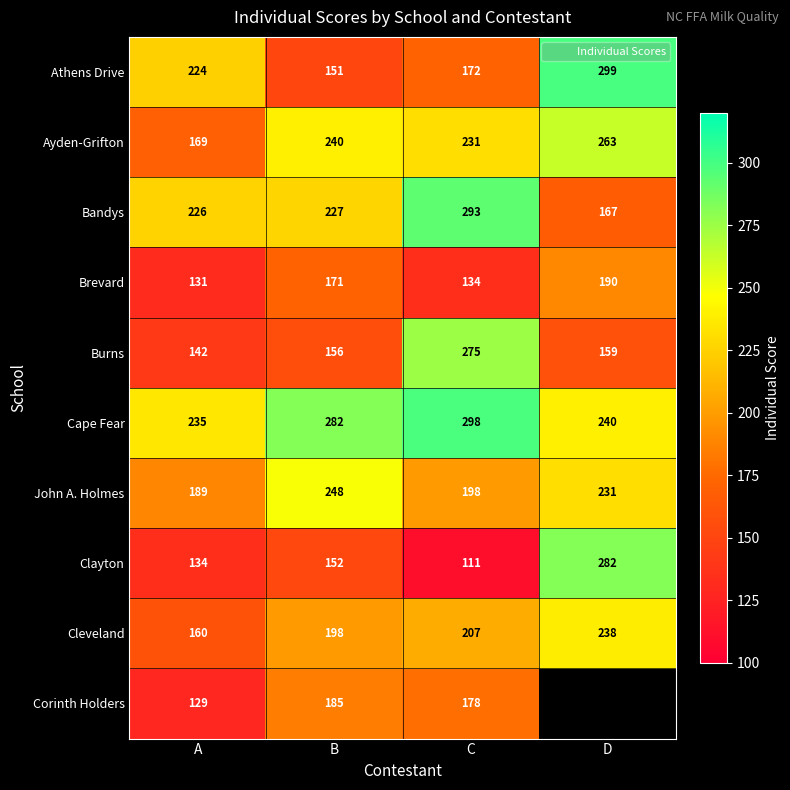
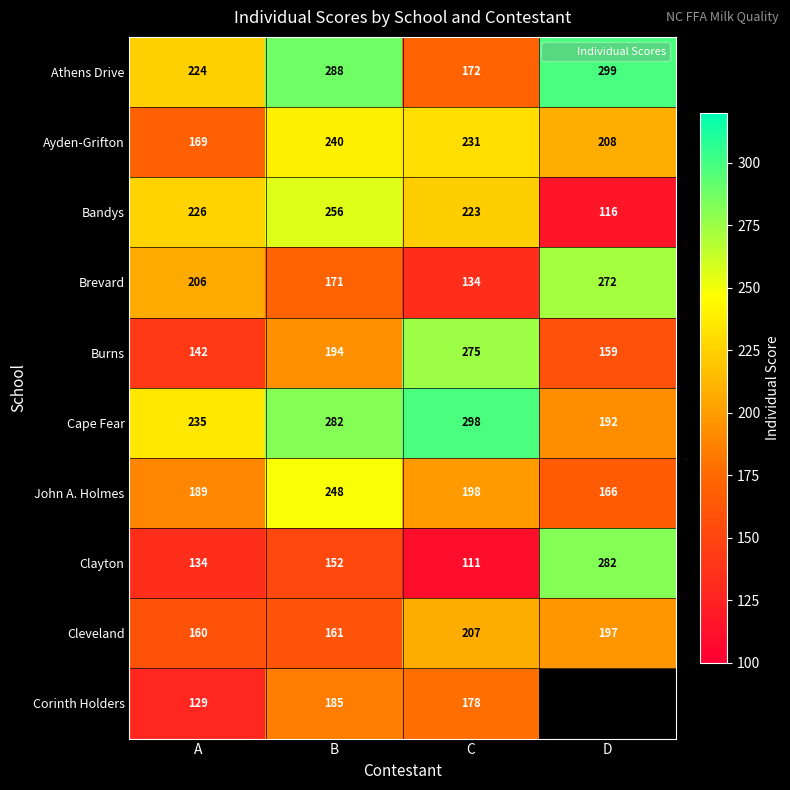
Athens Drive, B: 151 -> 288
Ayden-Grifton, D: 263 -> 208
Bandys, B: 227 -> 256
Bandys, C: 293 -> 223
Bandys, D: 167 -> 116
Brevard, A: 131 -> 206
Brevard, D: 190 -> 272
Burns, B: 156 -> 194
Cape Fear, D: 240 -> 192
John A. Holmes, D: 231 -> 166
Cleveland, B: 198 -> 161
Cleveland, D: 238 -> 197
